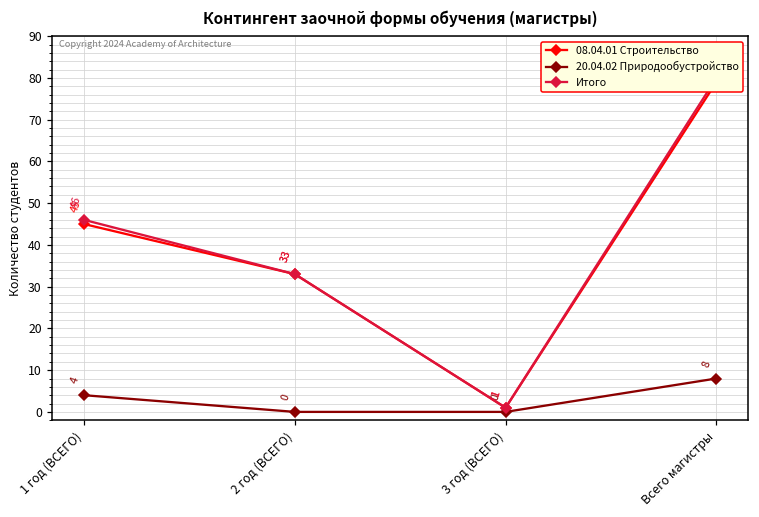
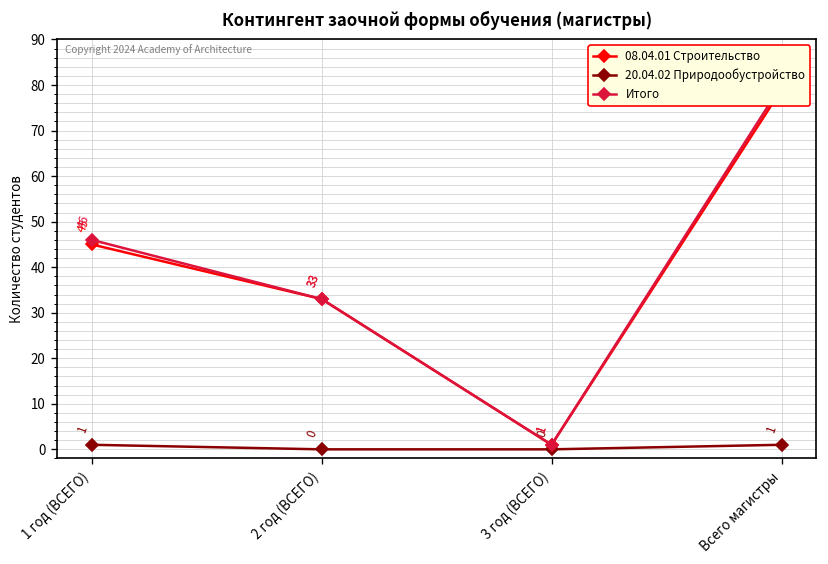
20.04.02 Природообустройство, 1 год (ВСЕГО): 4 -> 1
20.04.02 Природообустройство, Всего магистры: 8 -> 1
